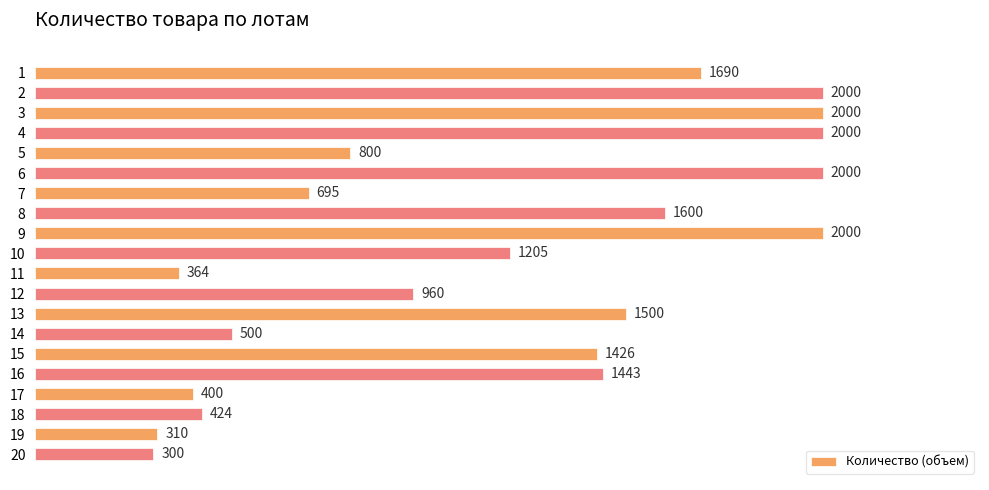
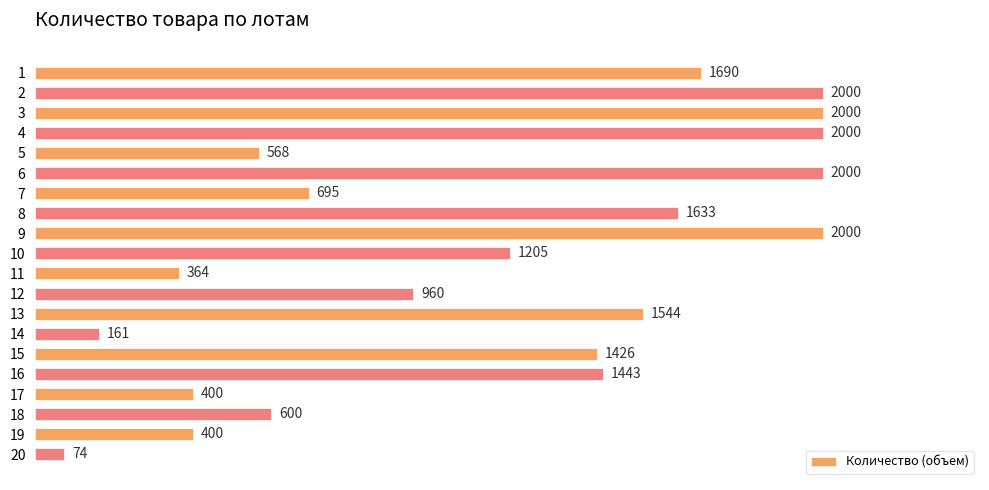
5: 800 -> 568
8: 1600 -> 1633
13: 1500 -> 1544
14: 500 -> 161
18: 424 -> 600
19: 310 -> 400
20: 300 -> 74
